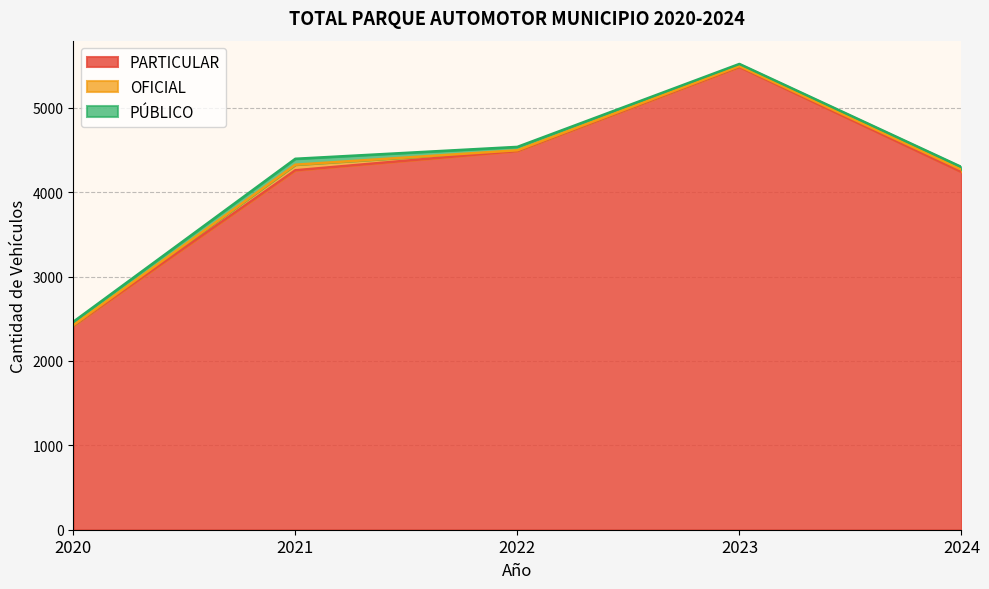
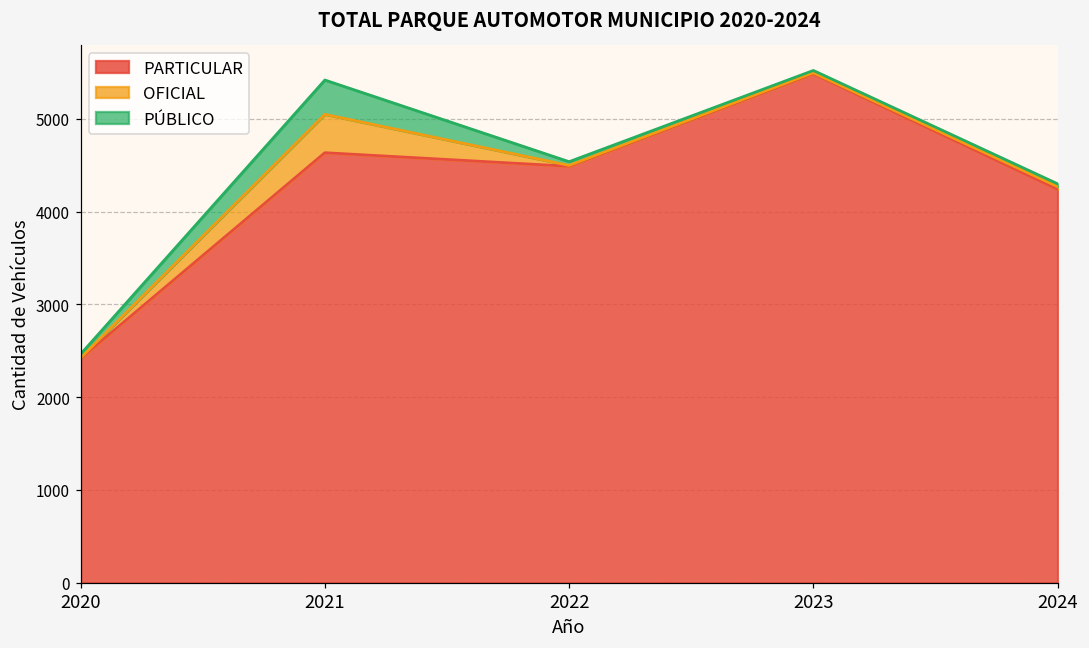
PARTICULAR, 2021: 4300 -> 4600
OFICIAL, 2021: 100 -> 400
PÚBLICO, 2021: 100 -> 400
